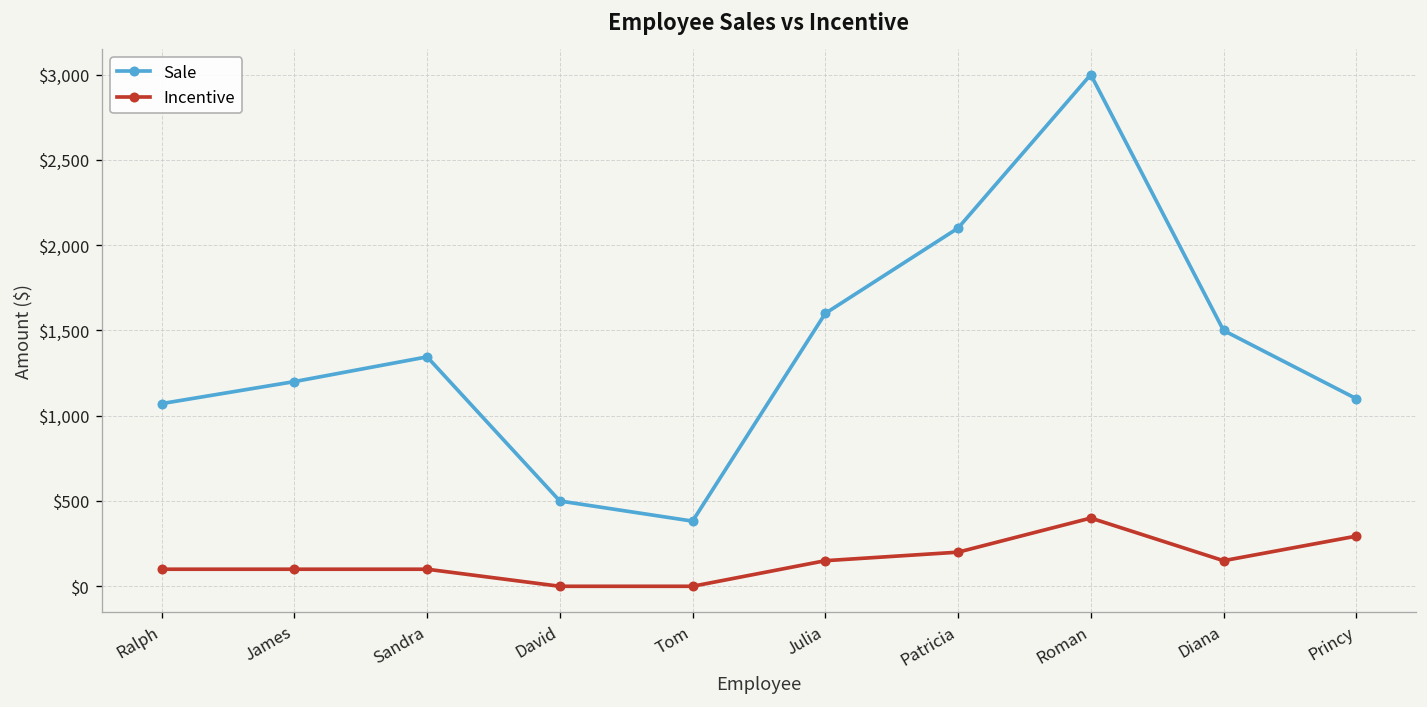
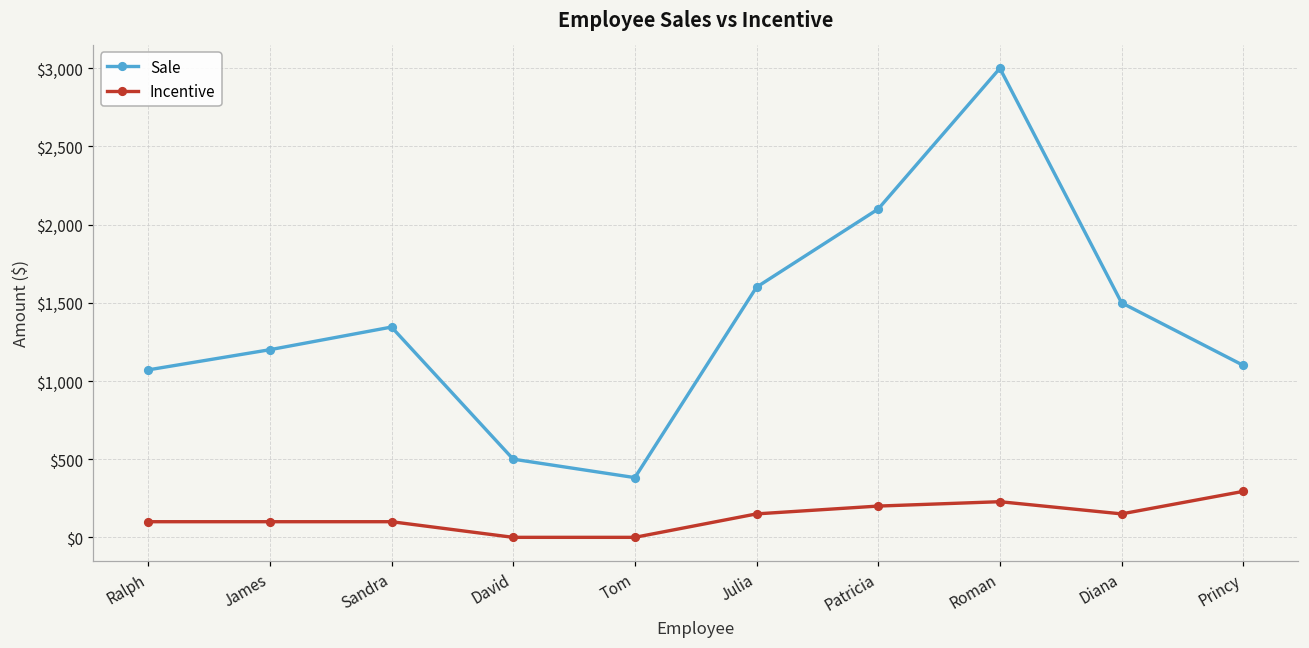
Incentive, Roman: $400 -> $230
